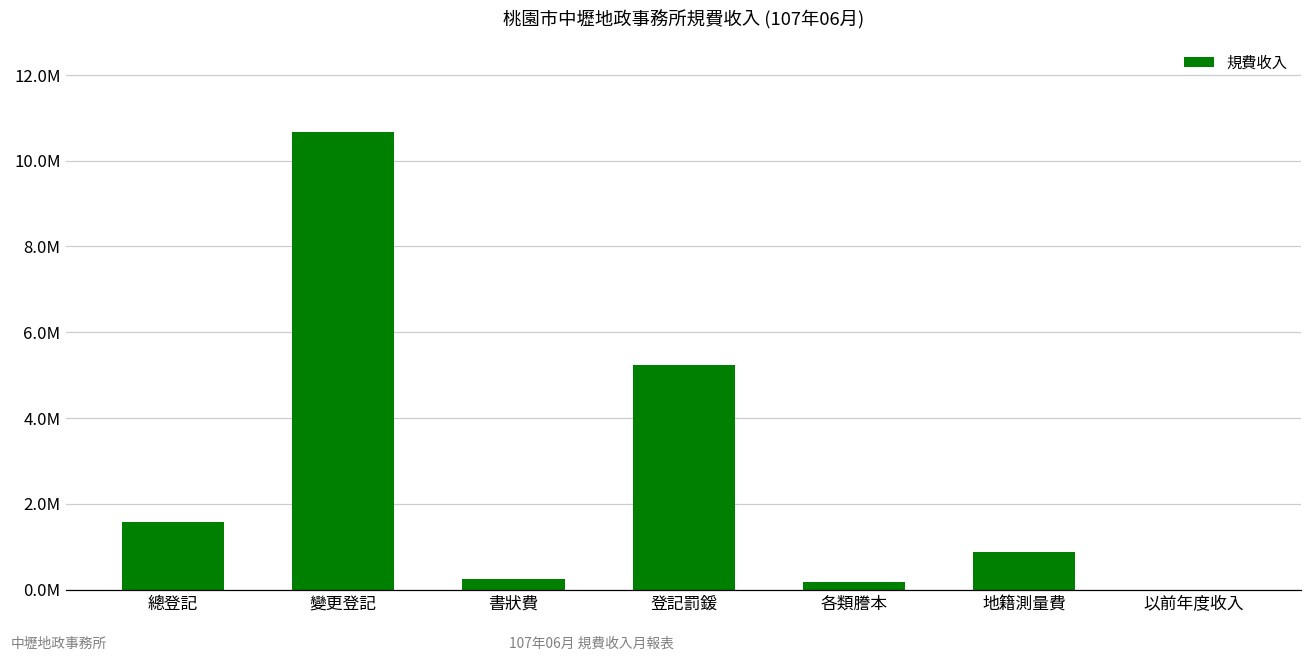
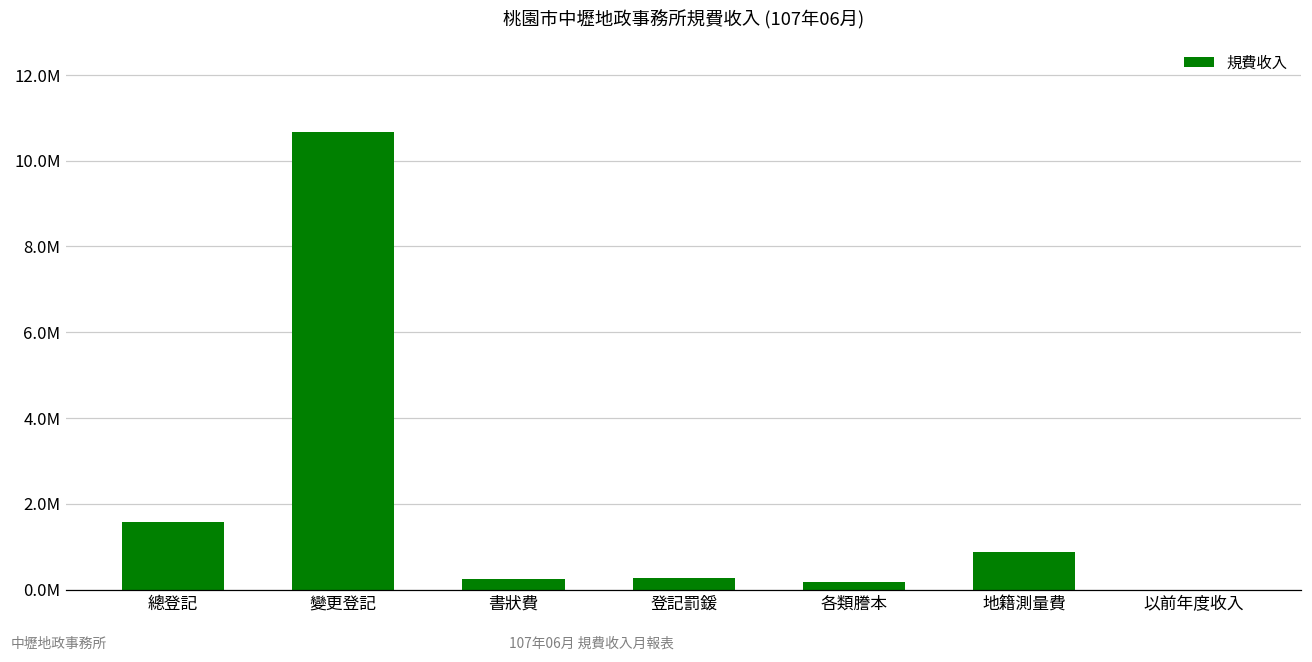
登記罰鍰: 5200000 -> 300000
